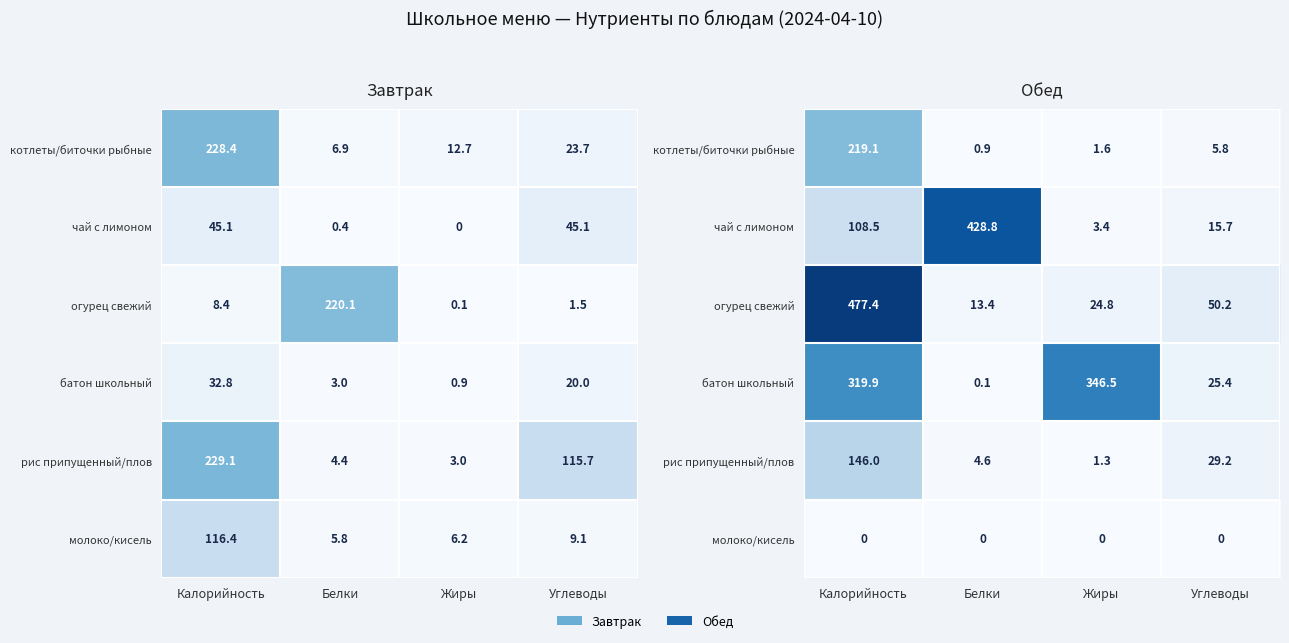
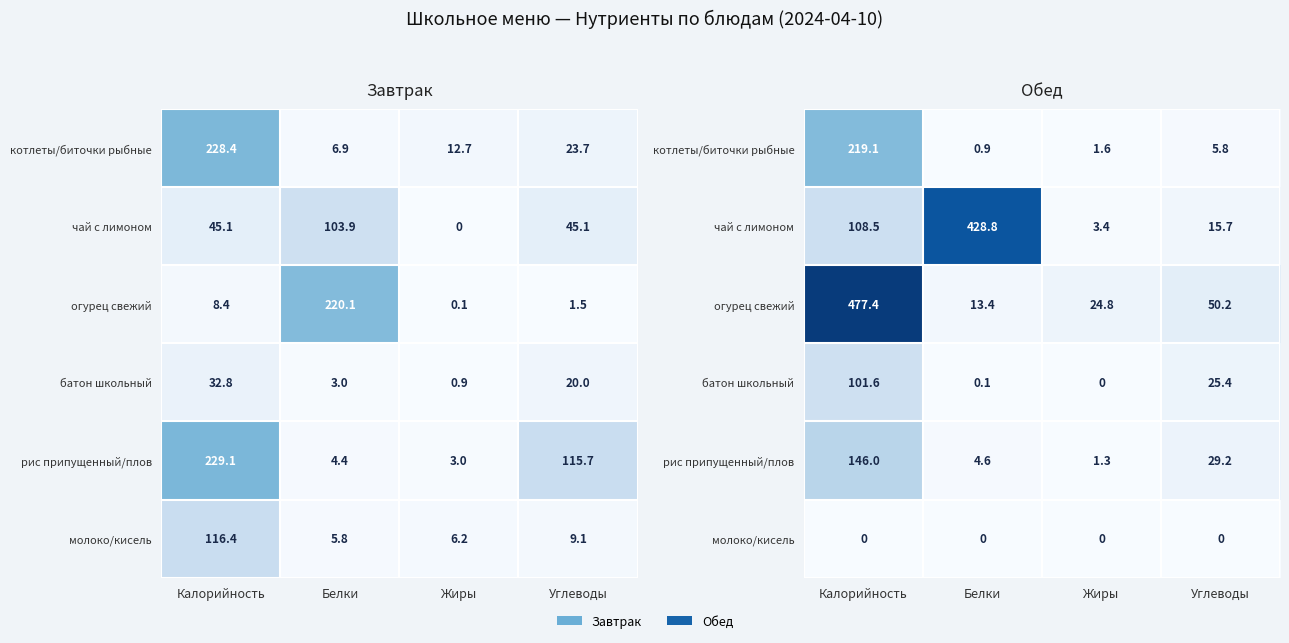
Завтрак, чай с лимоном, Белки: 0.4 -> 103.9
Обед, батон школьный, Калорийность: 319.9 -> 101.6
Обед, батон школьный, Жиры: 346.5 -> 0
